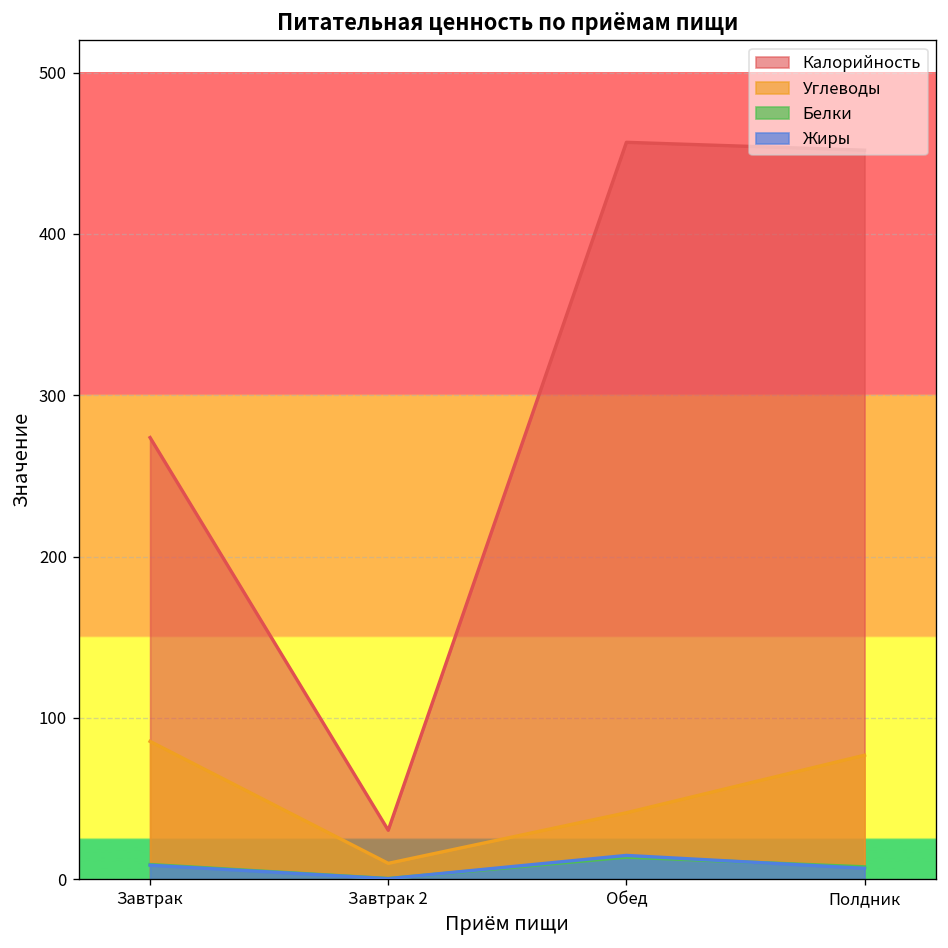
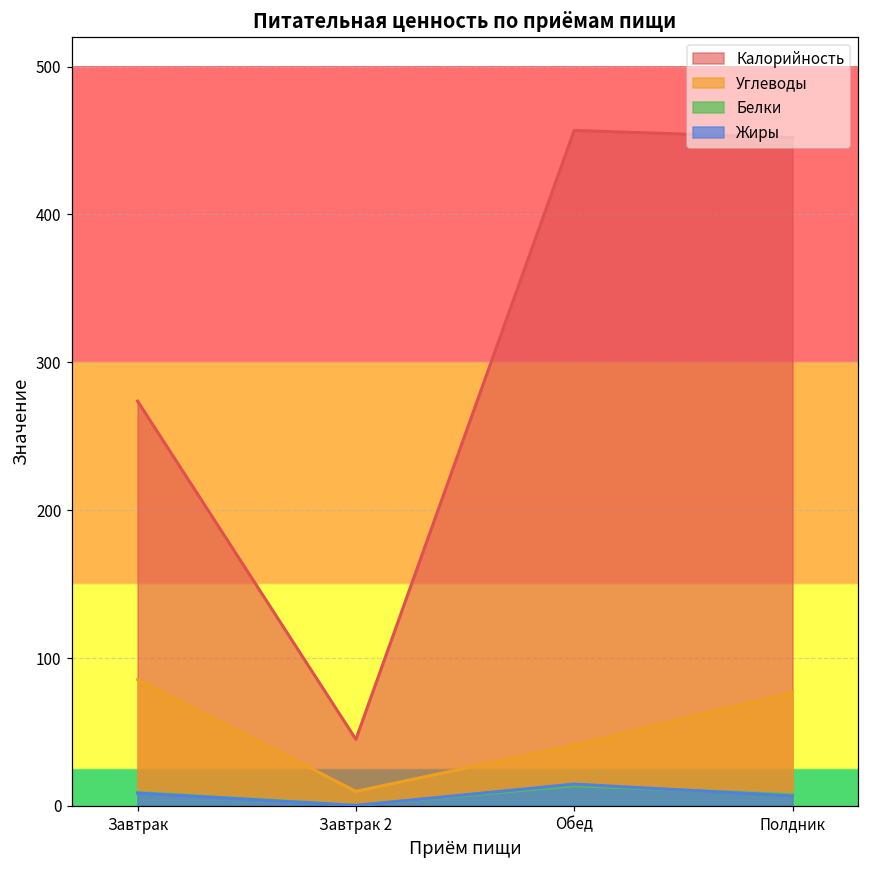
Калорийность, Завтрак 2: 30 -> 45
